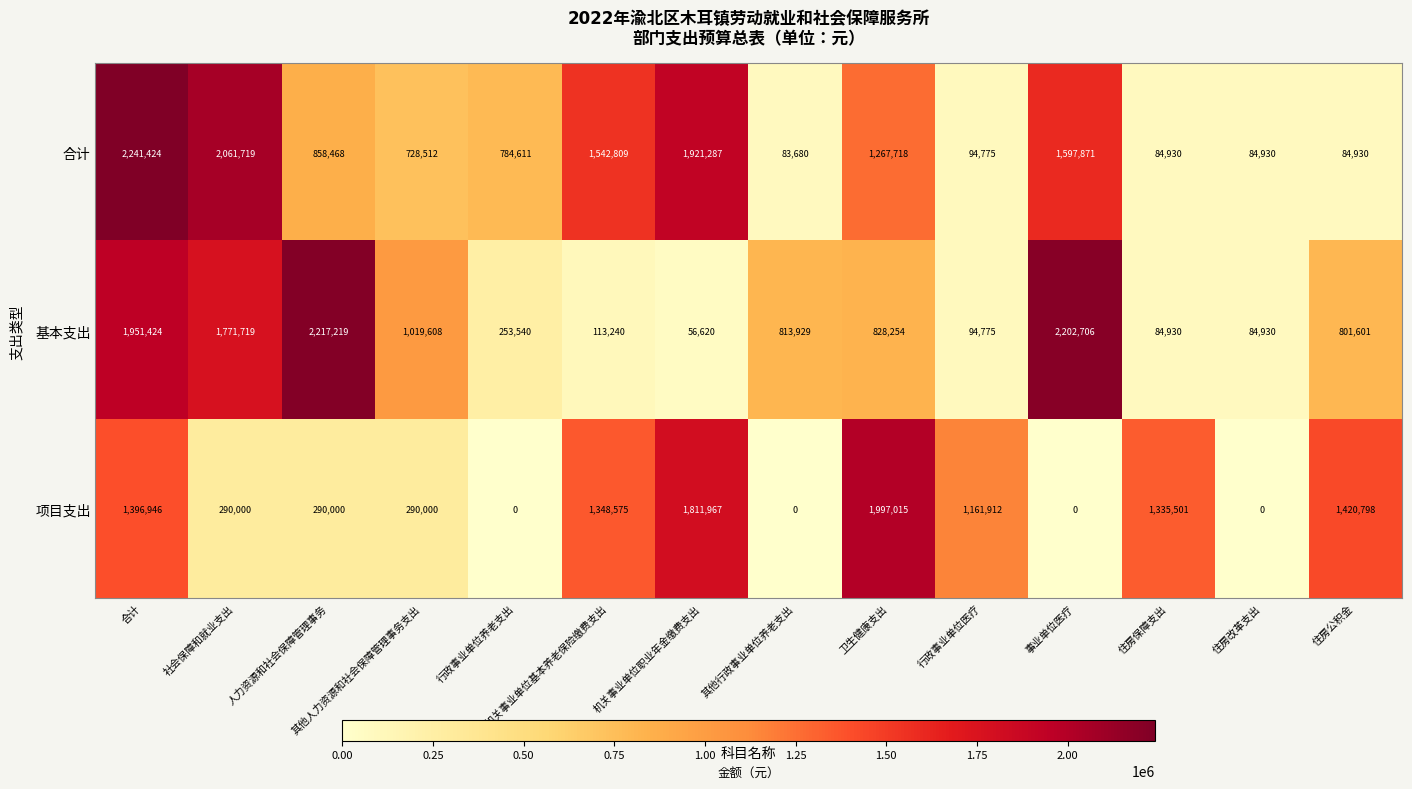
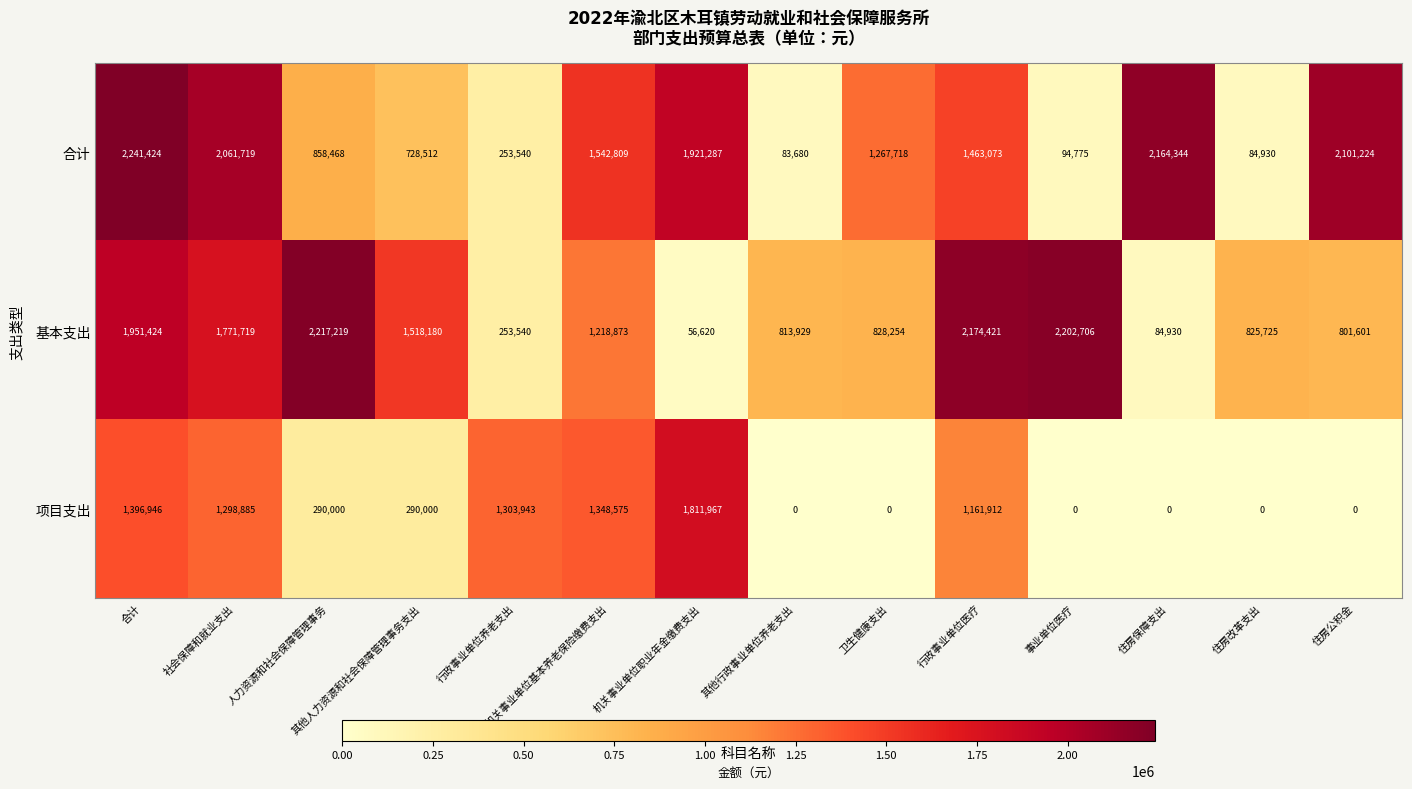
合计, 行政事业单位养老支出: 784,611 -> 253,540
合计, 行政事业单位医疗: 94,775 -> 1,463,073
合计, 事业单位医疗: 1,597,871 -> 94,775
合计, 住房保障支出: 84,930 -> 2,164,344
合计, 住房公积金: 84,930 -> 2,101,224
基本支出, 其他人力资源和社会保障管理事务支出: 1,019,608 -> 1,518,180
基本支出, 机关事业单位基本养老保险缴费支出: 113,240 -> 1,218,873
基本支出, 行政事业单位医疗: 94,775 -> 2,174,421
基本支出, 住房改革支出: 84,930 -> 825,725
项目支出, 社会保障和就业支出: 290,000 -> 1,298,885
项目支出, 行政事业单位养老支出: 0 -> 1,303,943
项目支出, 卫生健康支出: 1,997,015 -> 0
项目支出, 住房保障支出: 1,335,501 -> 0
项目支出, 住房公积金: 1,420,798 -> 0
